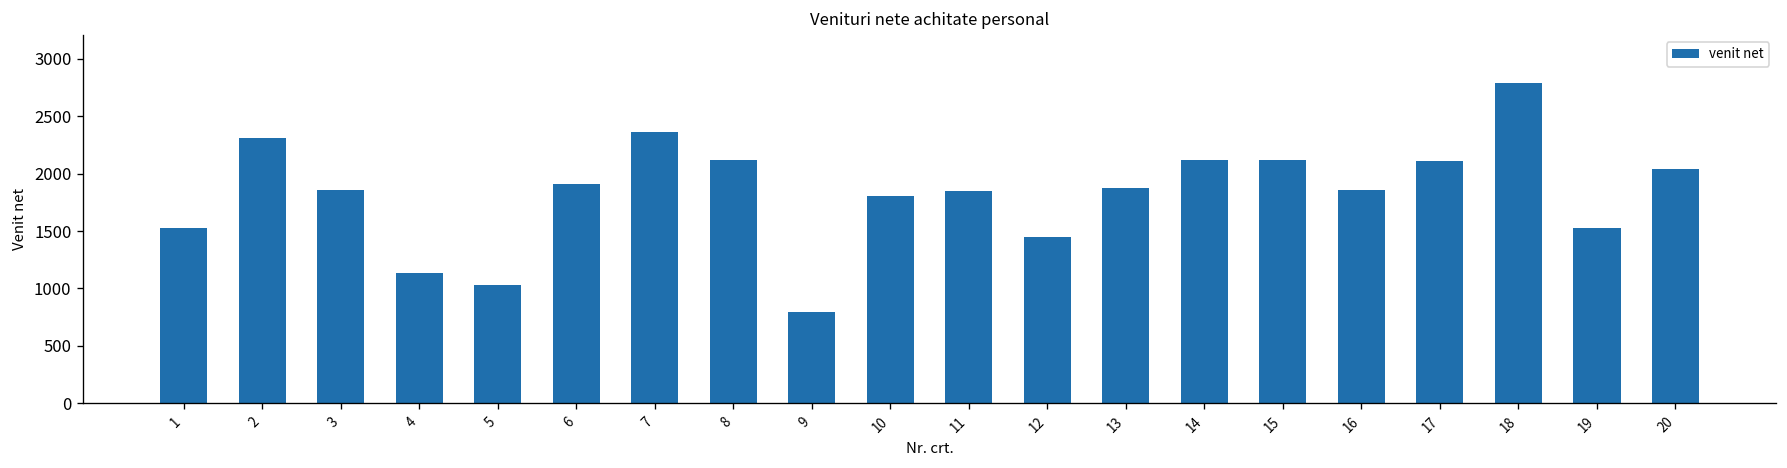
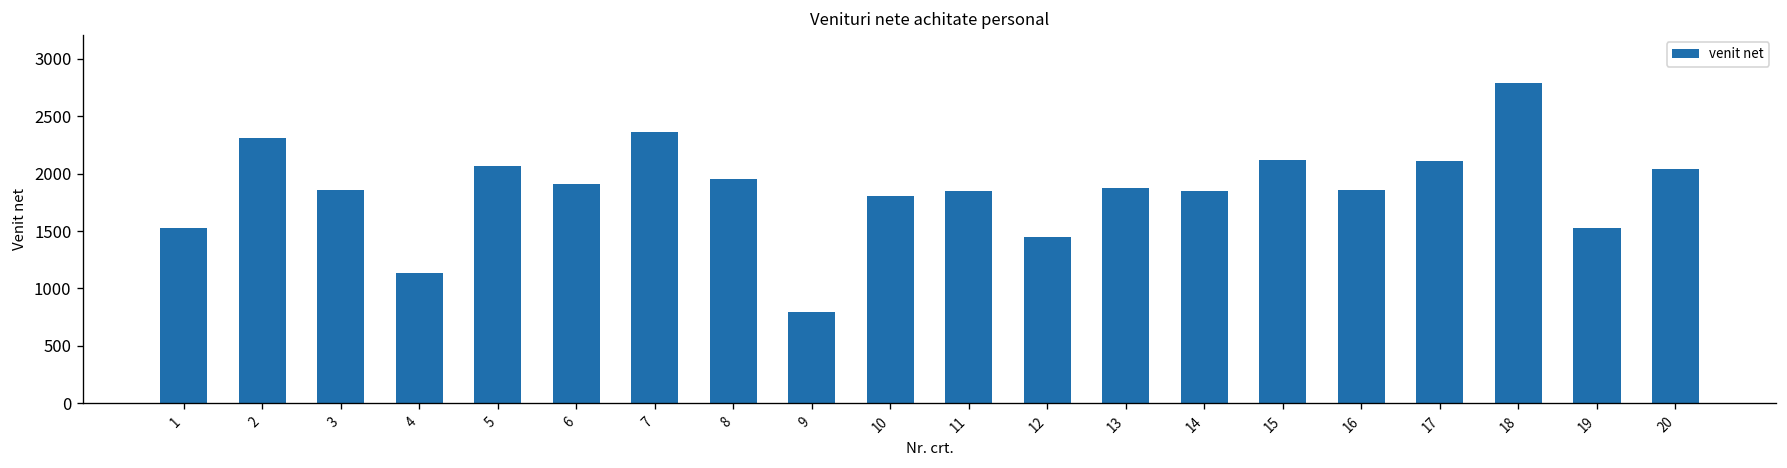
5: 1000 -> 2100
8: 2100 -> 2000
14: 2100 -> 1800
